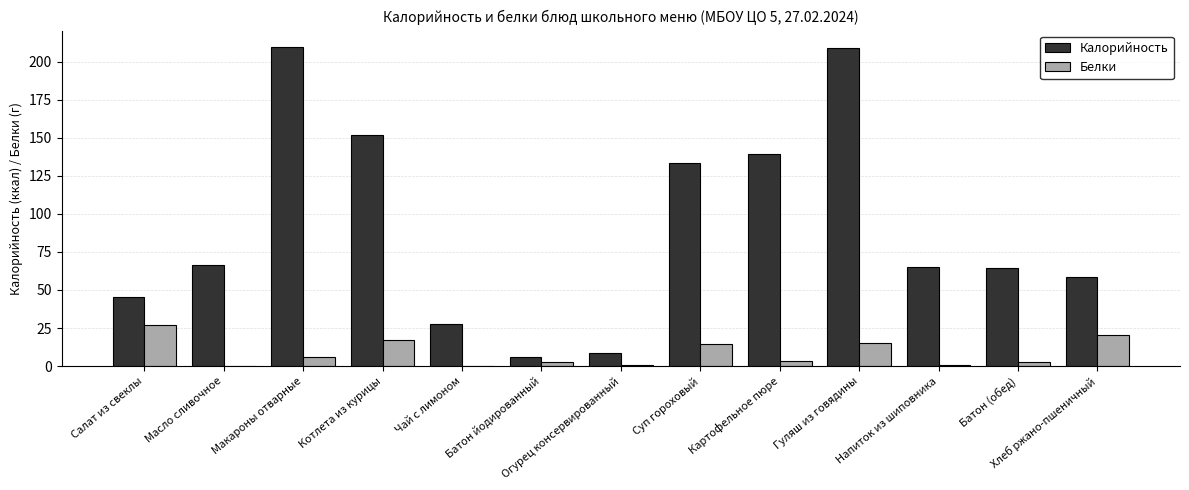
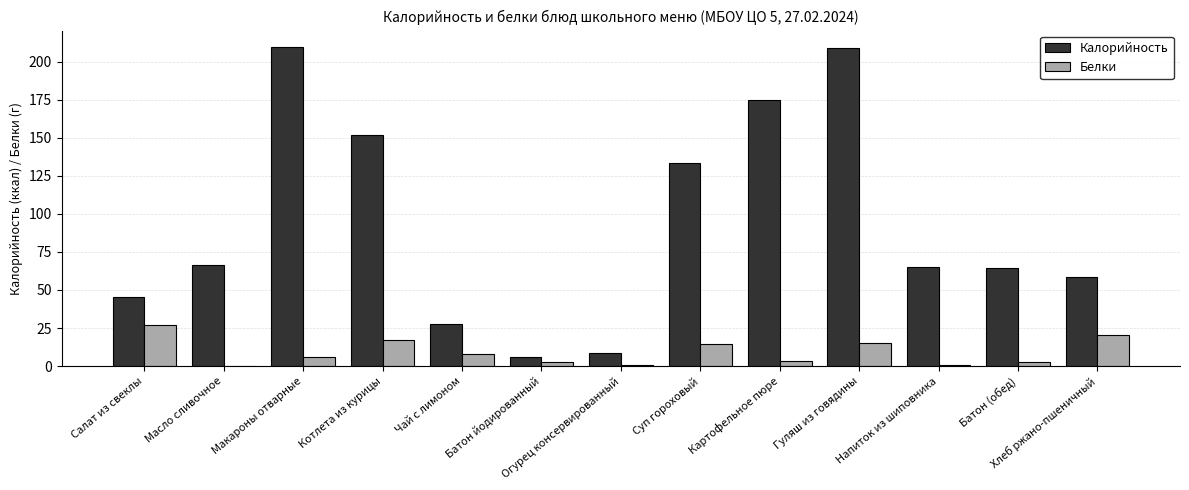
Белки, Чай с лимоном: 0 -> 8
Калорийность, Картофельное пюре: 139 -> 175
